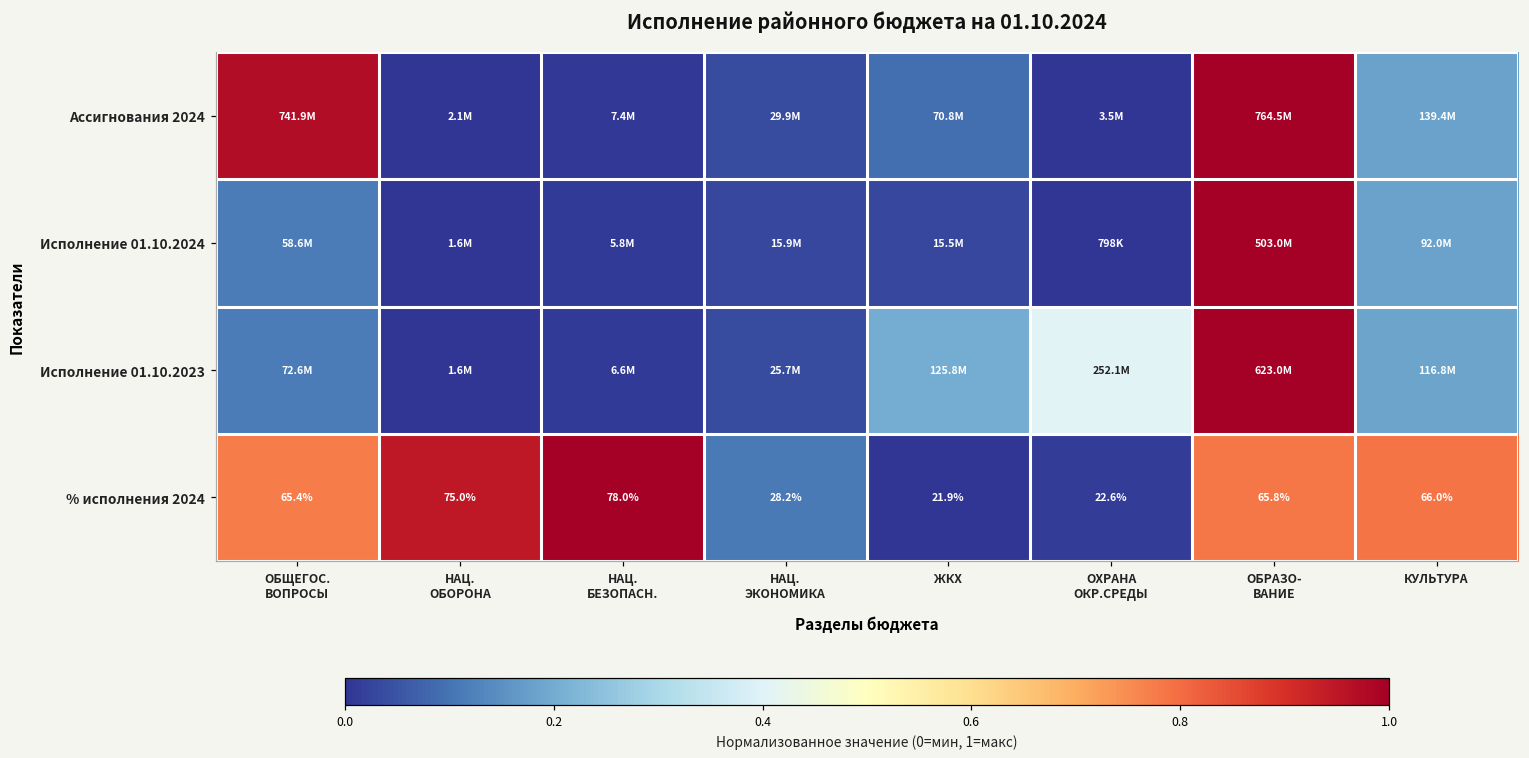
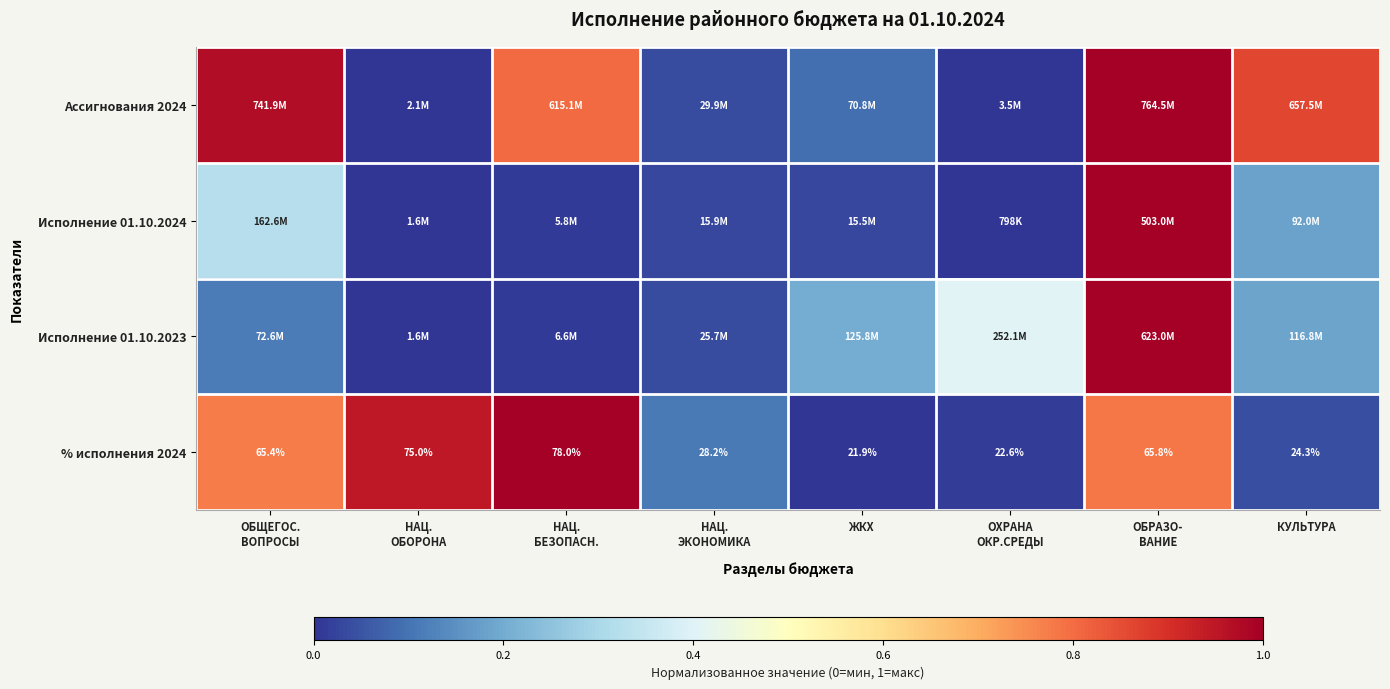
Ассигнования 2024, НАЦ. БЕЗОПАСН.: 7.4M -> 615.1M
Ассигнования 2024, КУЛЬТУРА: 139.4M -> 657.5M
Исполнение 01.10.2024, ОБЩЕГОС. ВОПРОСЫ: 58.6M -> 162.6M
% исполнения 2024, КУЛЬТУРА: 66.0% -> 24.3%
